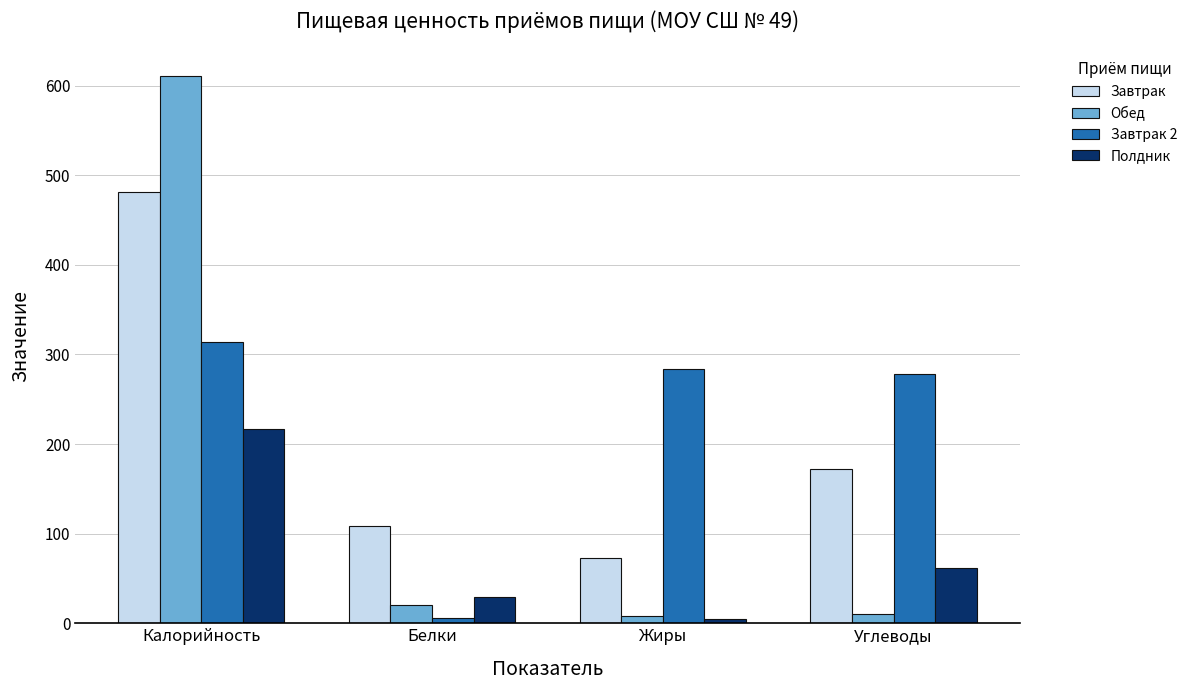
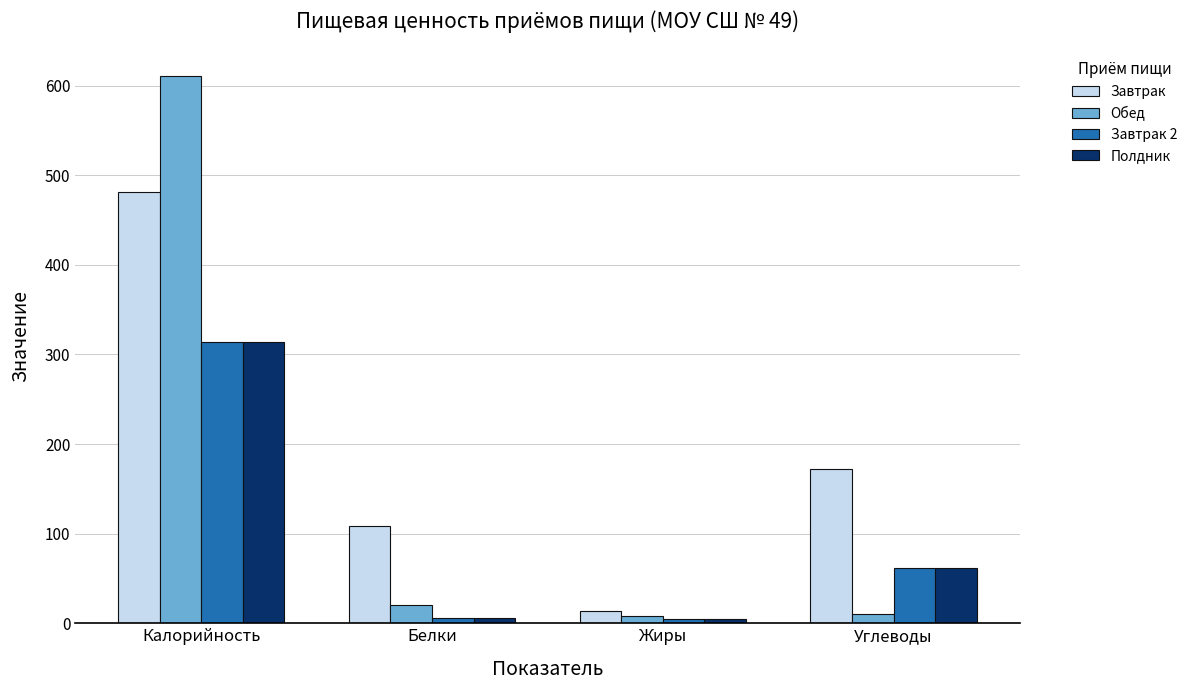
Полдник, Калорийность: 220 -> 310
Полдник, Белки: 30 -> 10
Завтрак, Жиры: 70 -> 10
Завтрак 2, Жиры: 280 -> 0
Завтрак 2, Углеводы: 280 -> 60
